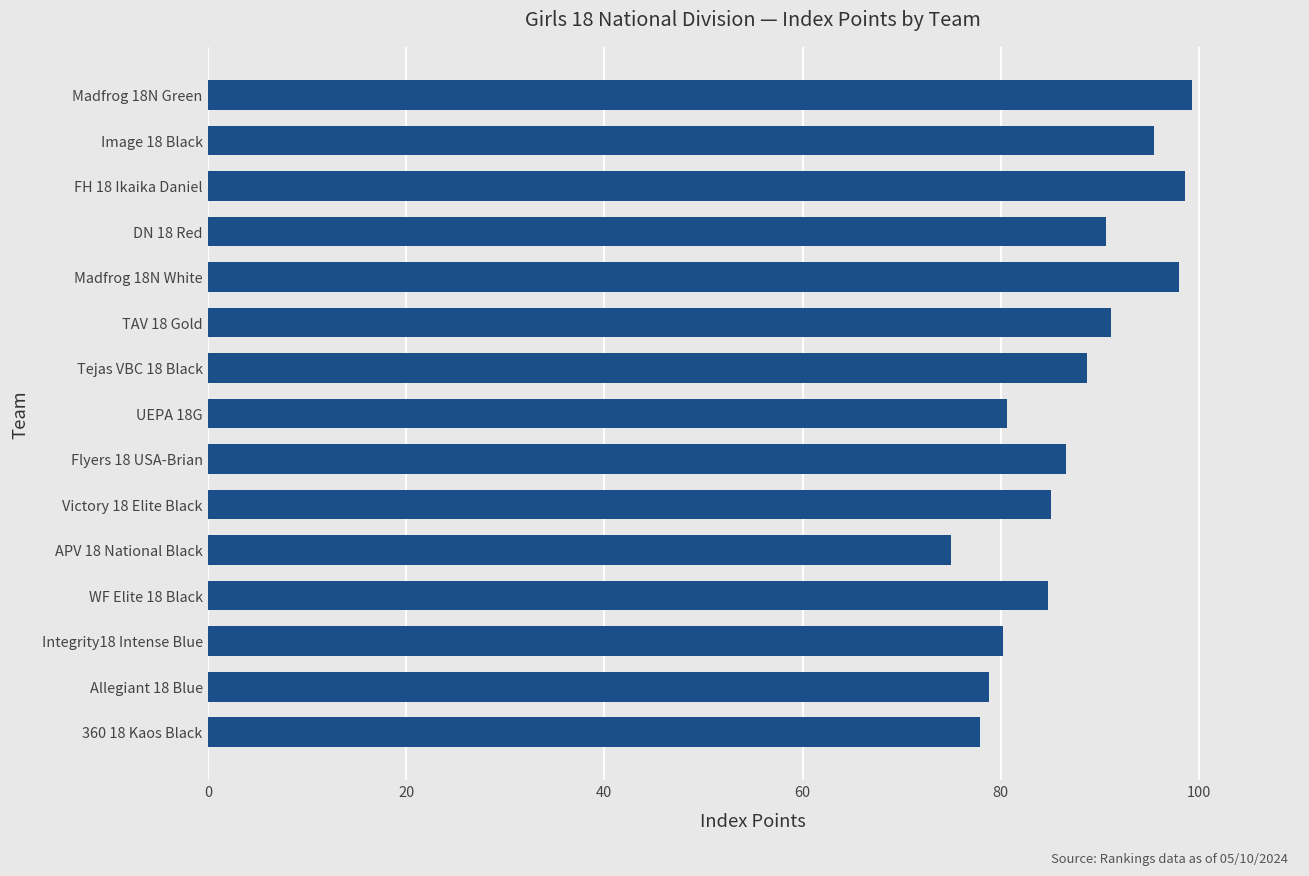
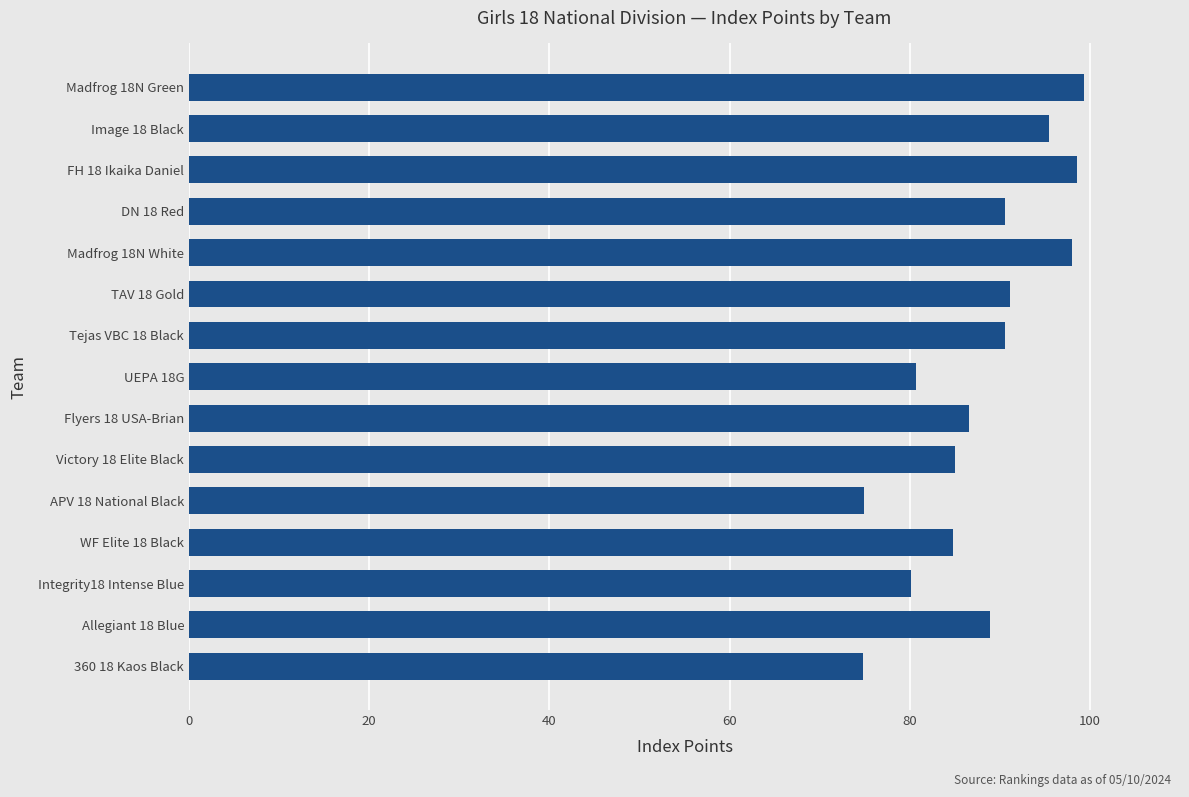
Tejas VBC 18 Black: 89 -> 91
Allegiant 18 Blue: 79 -> 89
360 18 Kaos Black: 78 -> 75
